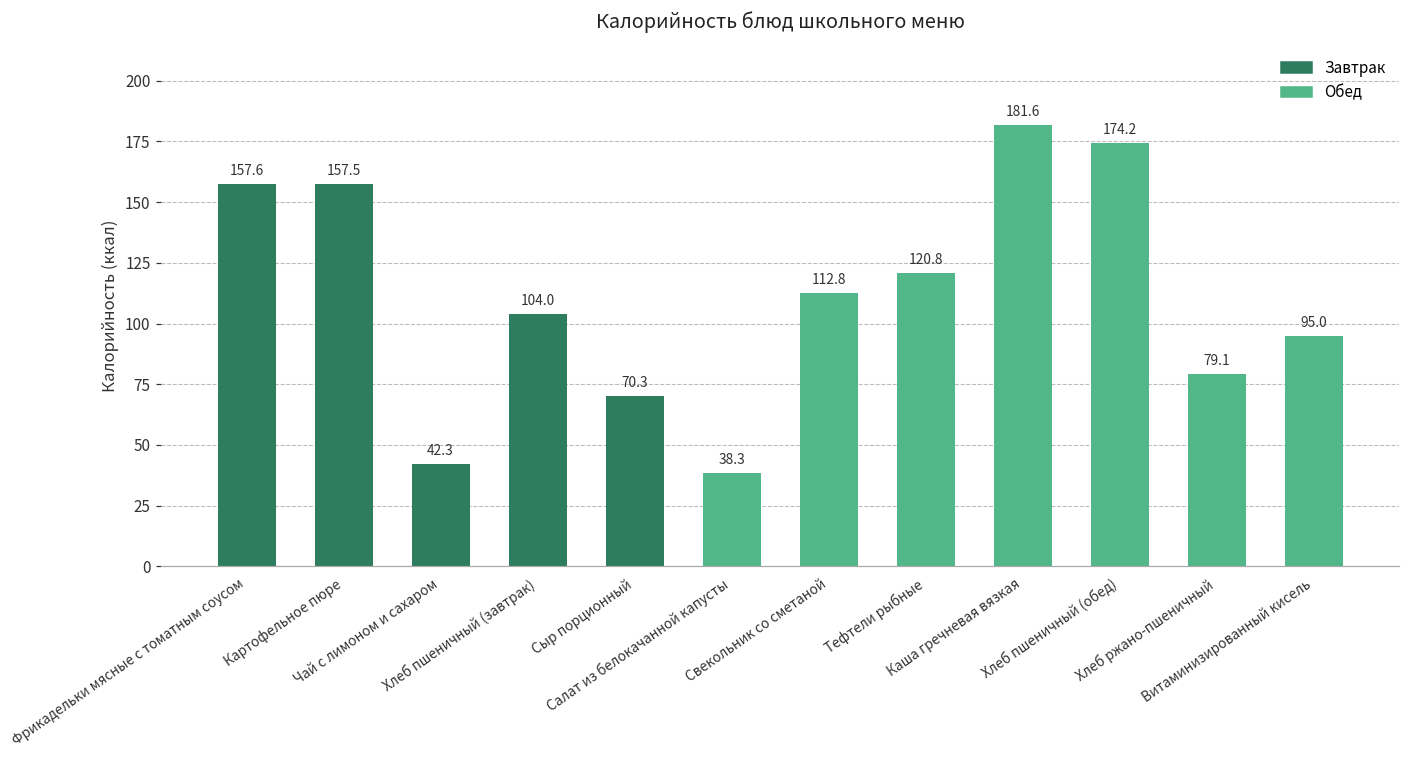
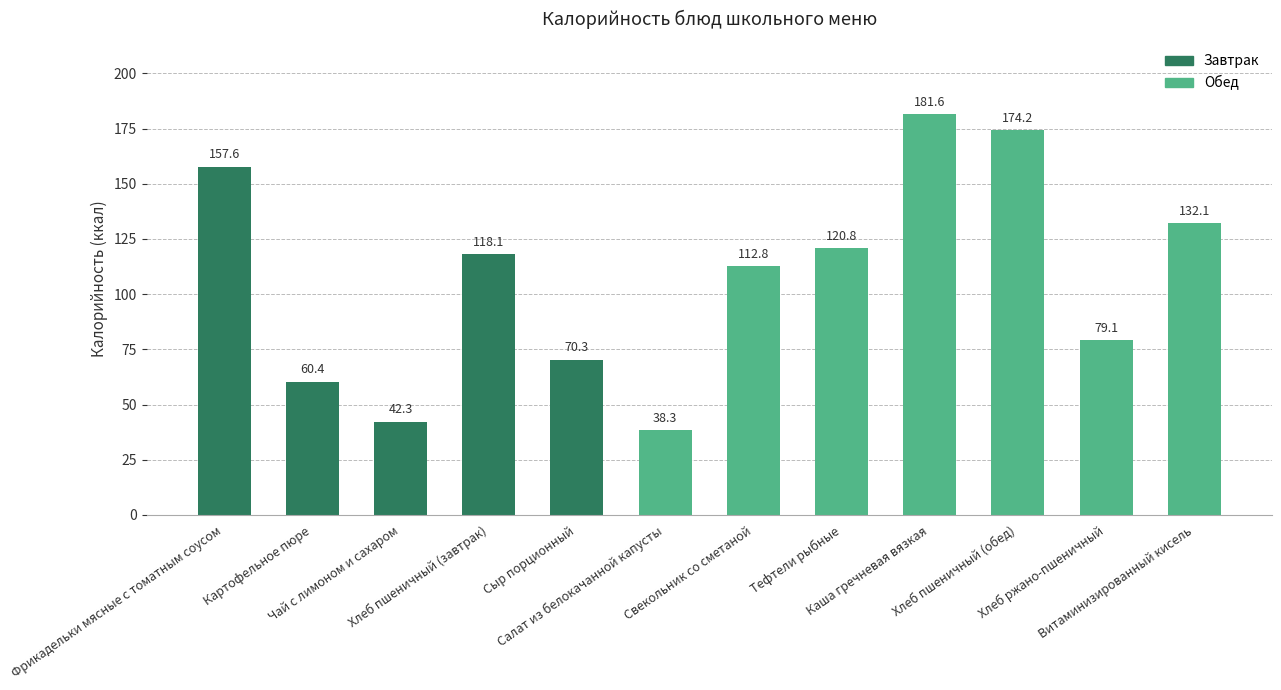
Картофельное пюре: 157.5 -> 60.4
Хлеб пшеничный (завтрак): 104.0 -> 118.1
Витаминизированный кисель: 95.0 -> 132.1
